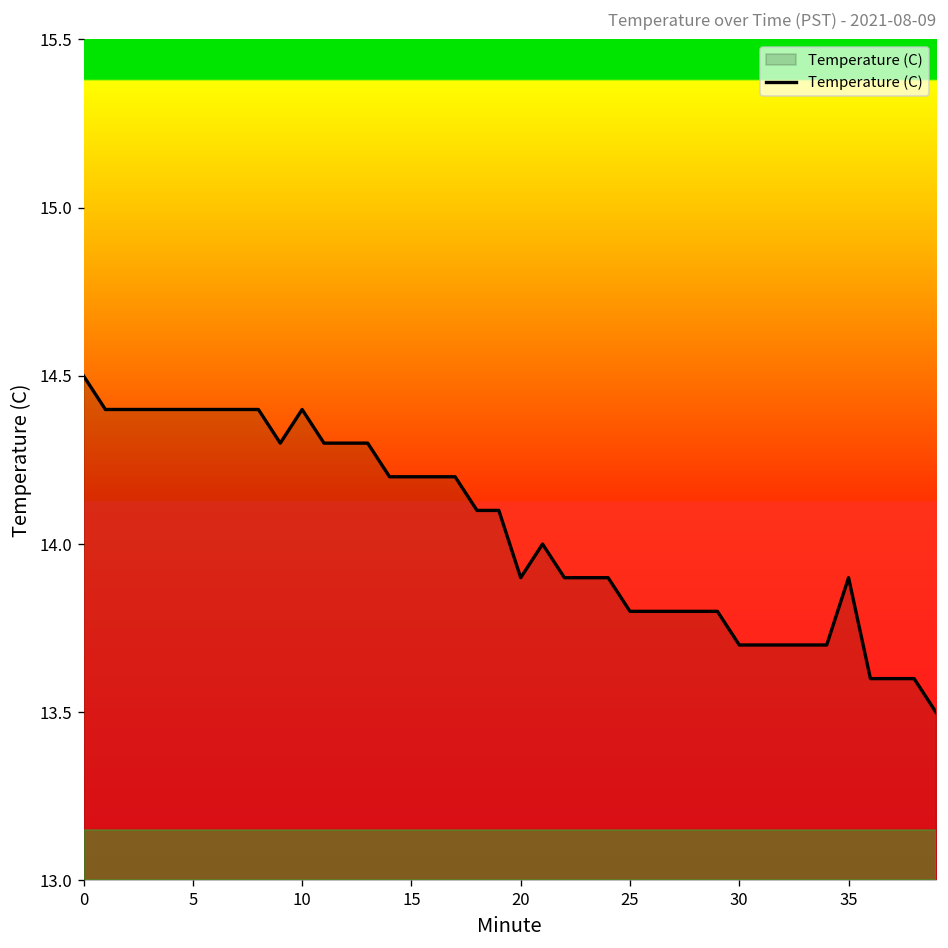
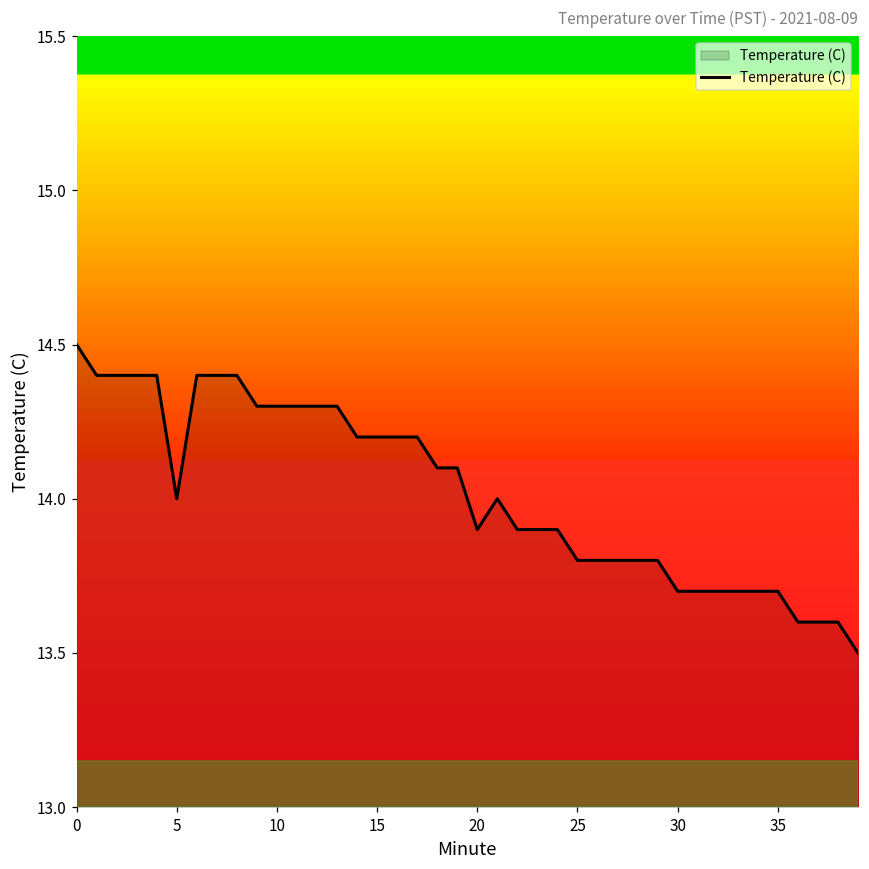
5: 14.4 -> 14.0
10: 14.4 -> 14.3
35: 13.9 -> 13.7
